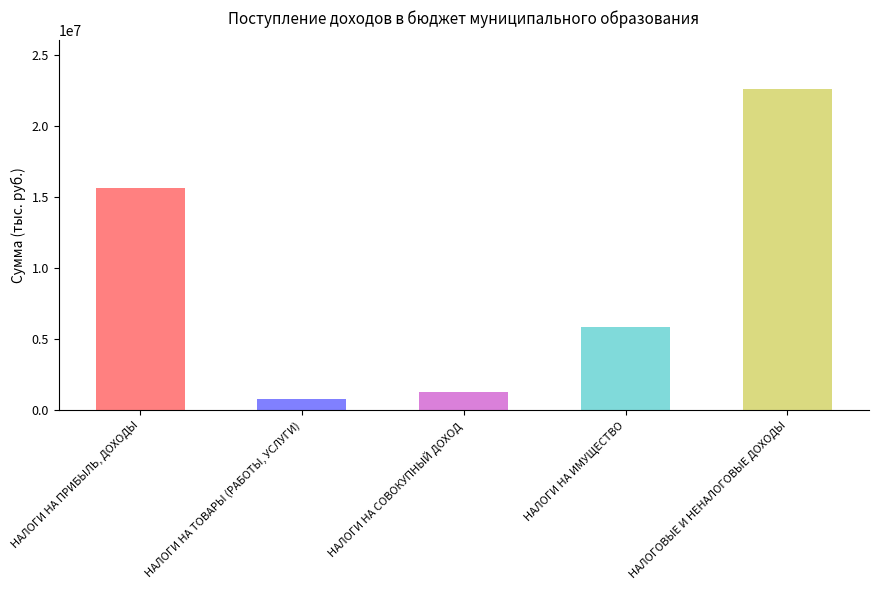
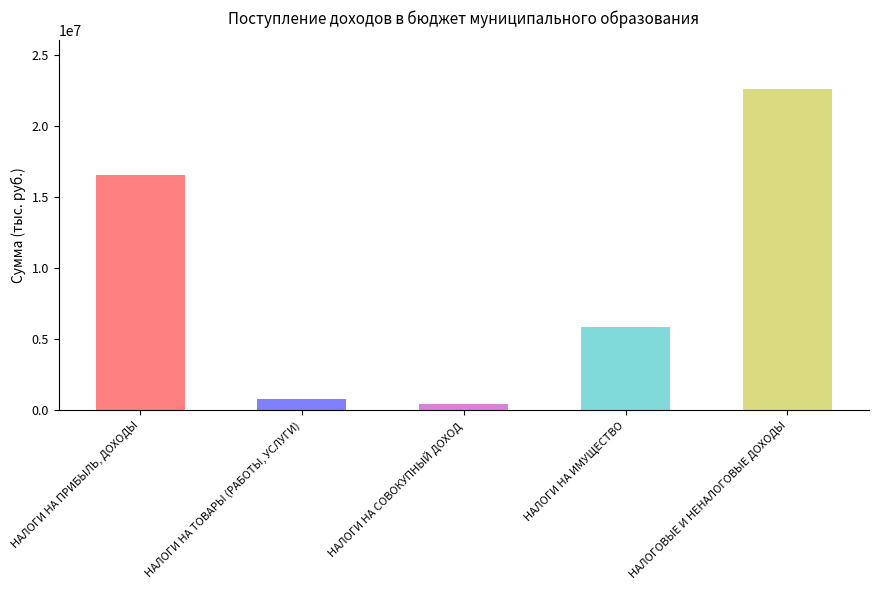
НАЛОГИ НА ПРИБЫЛЬ, ДОХОДЫ: 15700000 -> 16500000
НАЛОГИ НА СОВОКУПНЫЙ ДОХОД: 1300000 -> 400000
